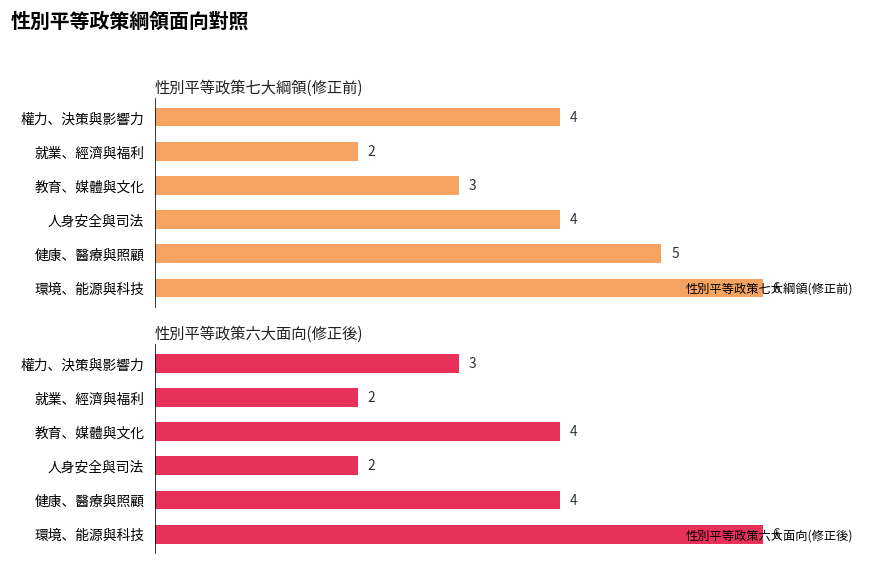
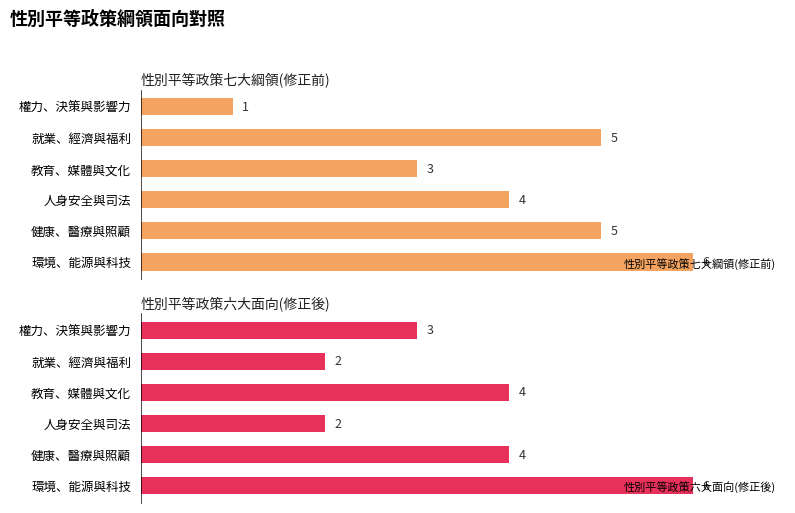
性別平等政策七大綱領(修正前), 權力、決策與影響力: 4 -> 1
性別平等政策七大綱領(修正前), 就業、經濟與福利: 2 -> 5
